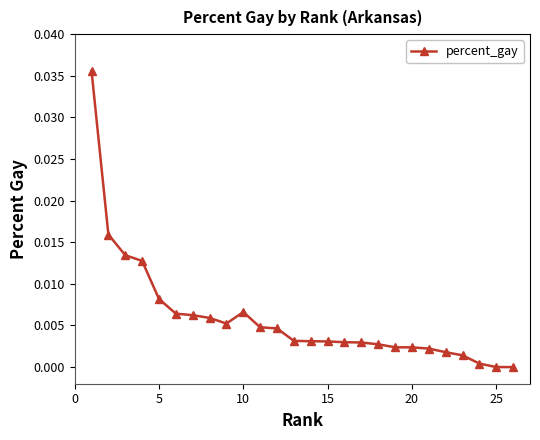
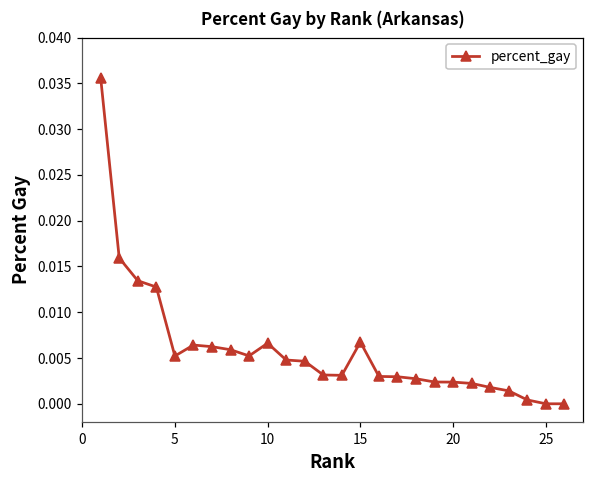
5: 0.008 -> 0.005
15: 0.003 -> 0.007
